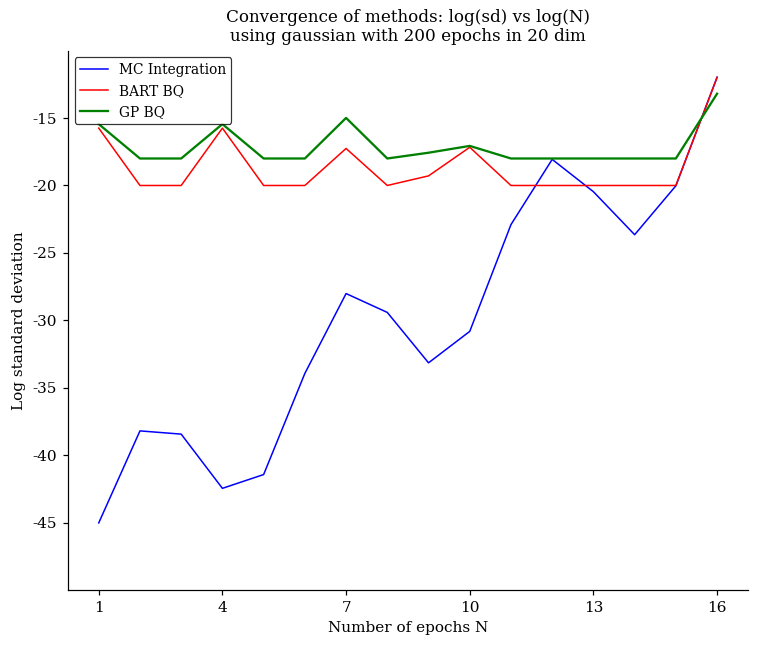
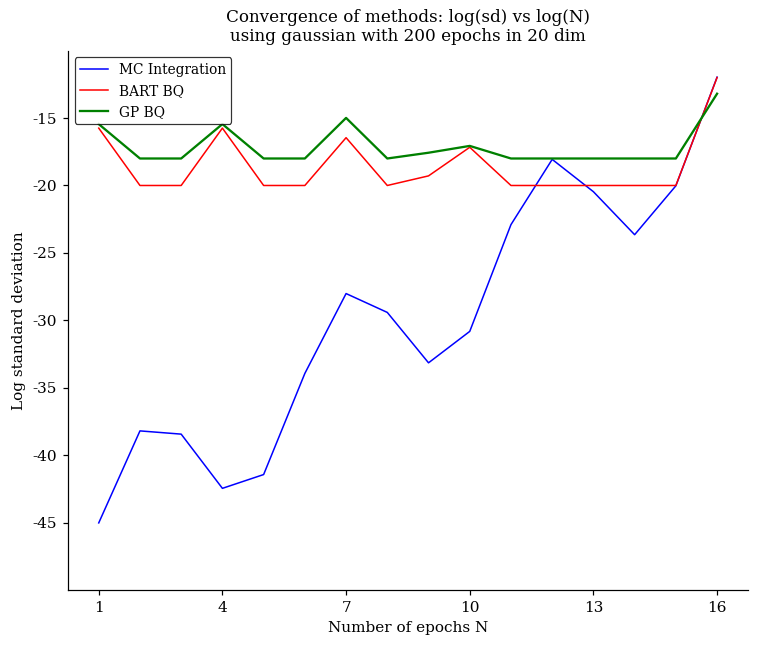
BART BQ, 7: -17.3 -> -16.5
